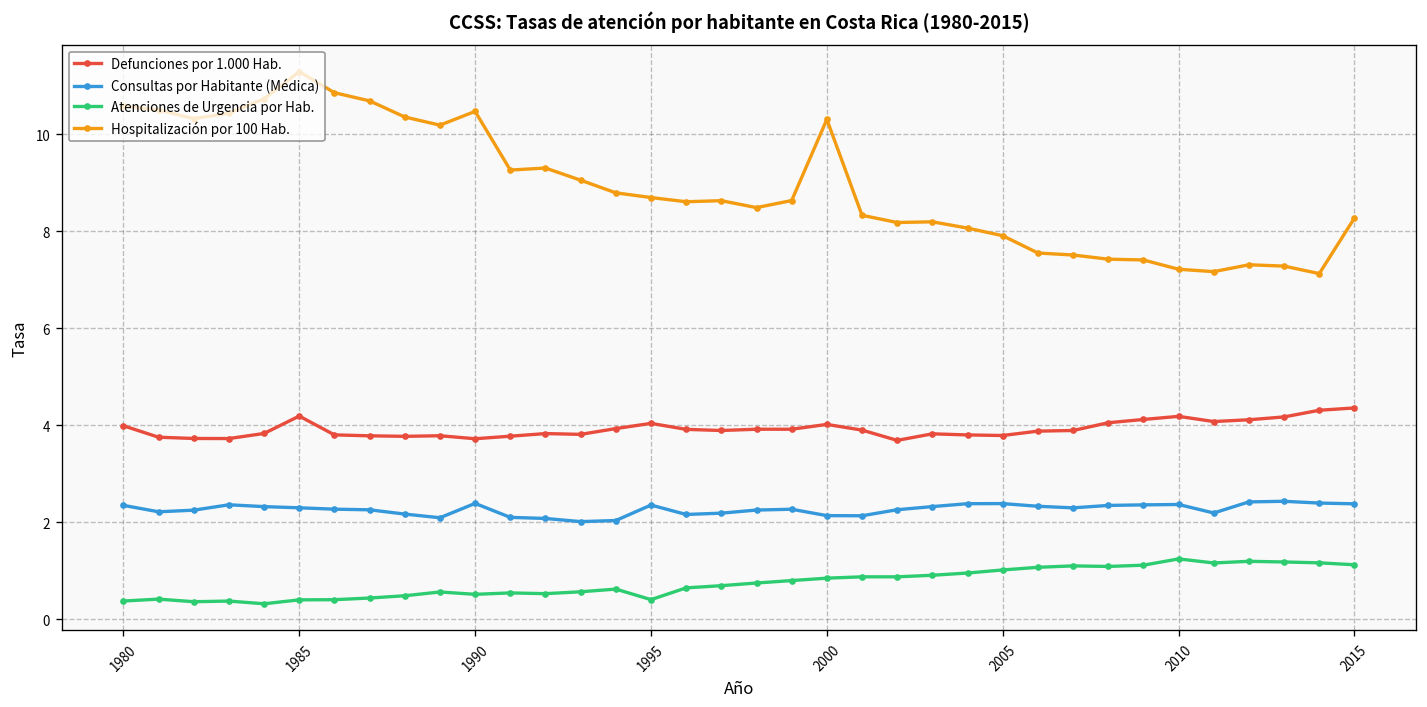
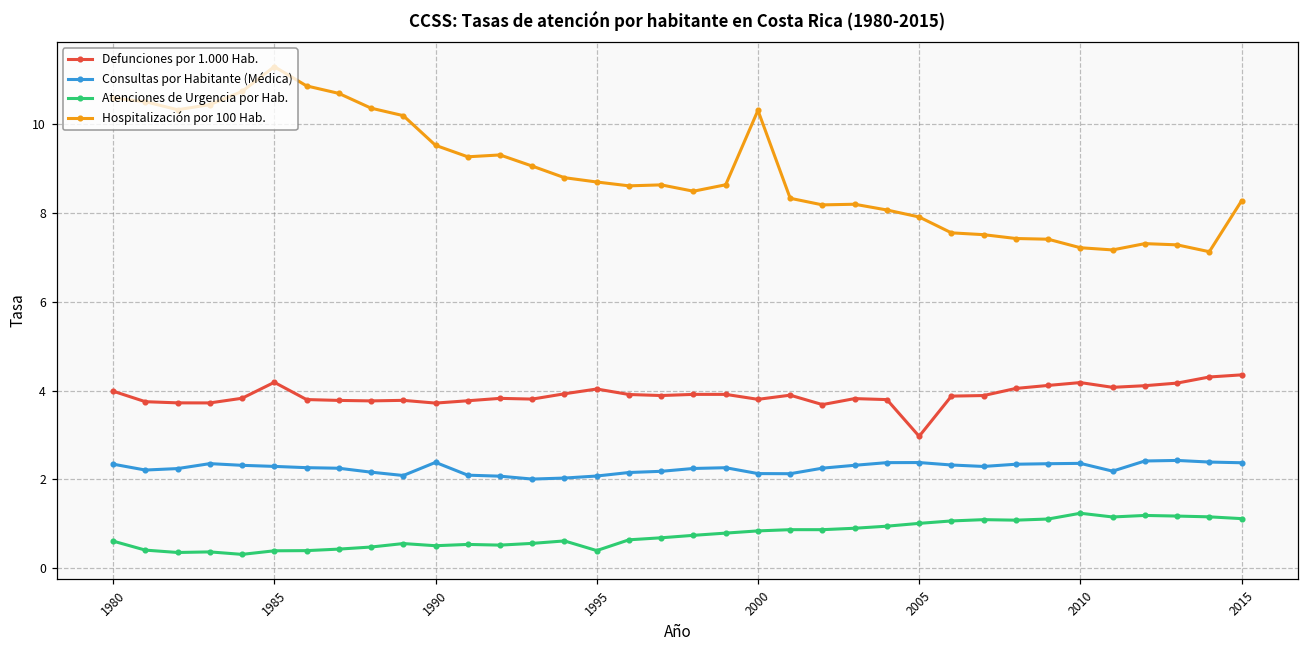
Atenciones de Urgencia por Hab., 1980: 0.4 -> 0.6
Hospitalización por 100 Hab., 1990: 10.5 -> 9.5
Consultas por Habitante (Médica), 1995: 2.4 -> 2.1
Defunciones por 1.000 Hab., 2000: 4.0 -> 3.8
Defunciones por 1.000 Hab., 2005: 3.8 -> 3.0
